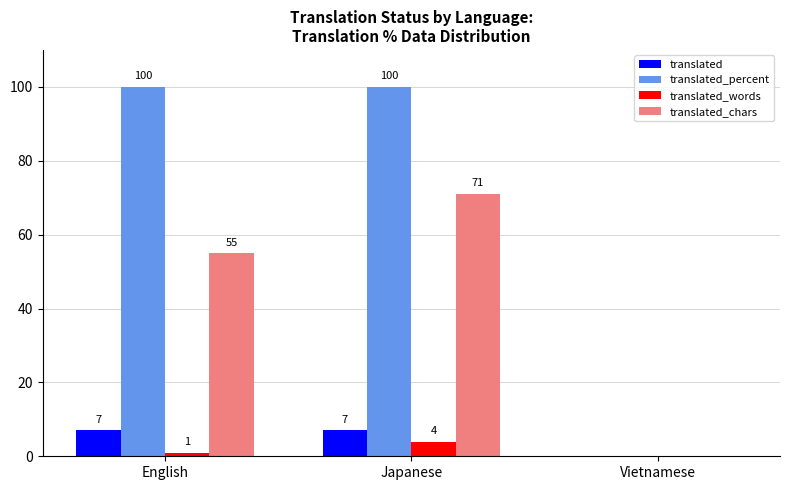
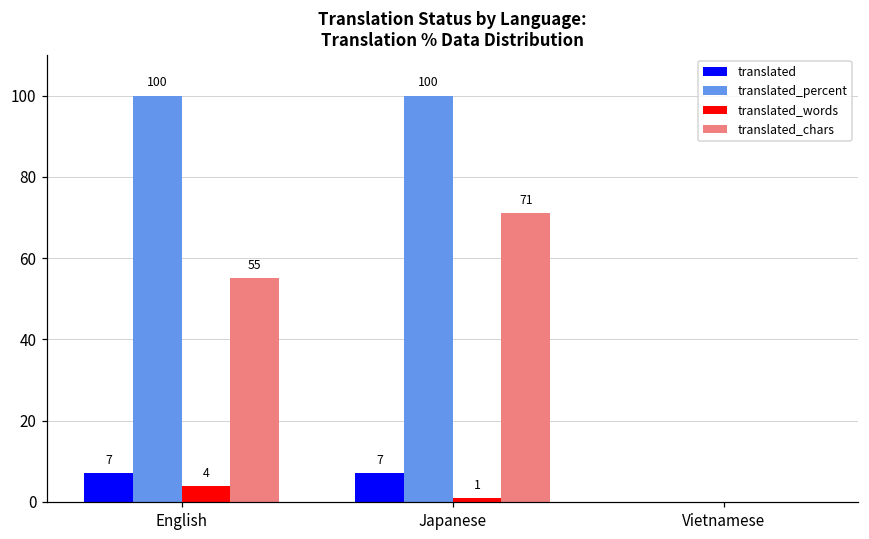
translated_words, English: 1 -> 4
translated_words, Japanese: 4 -> 1
